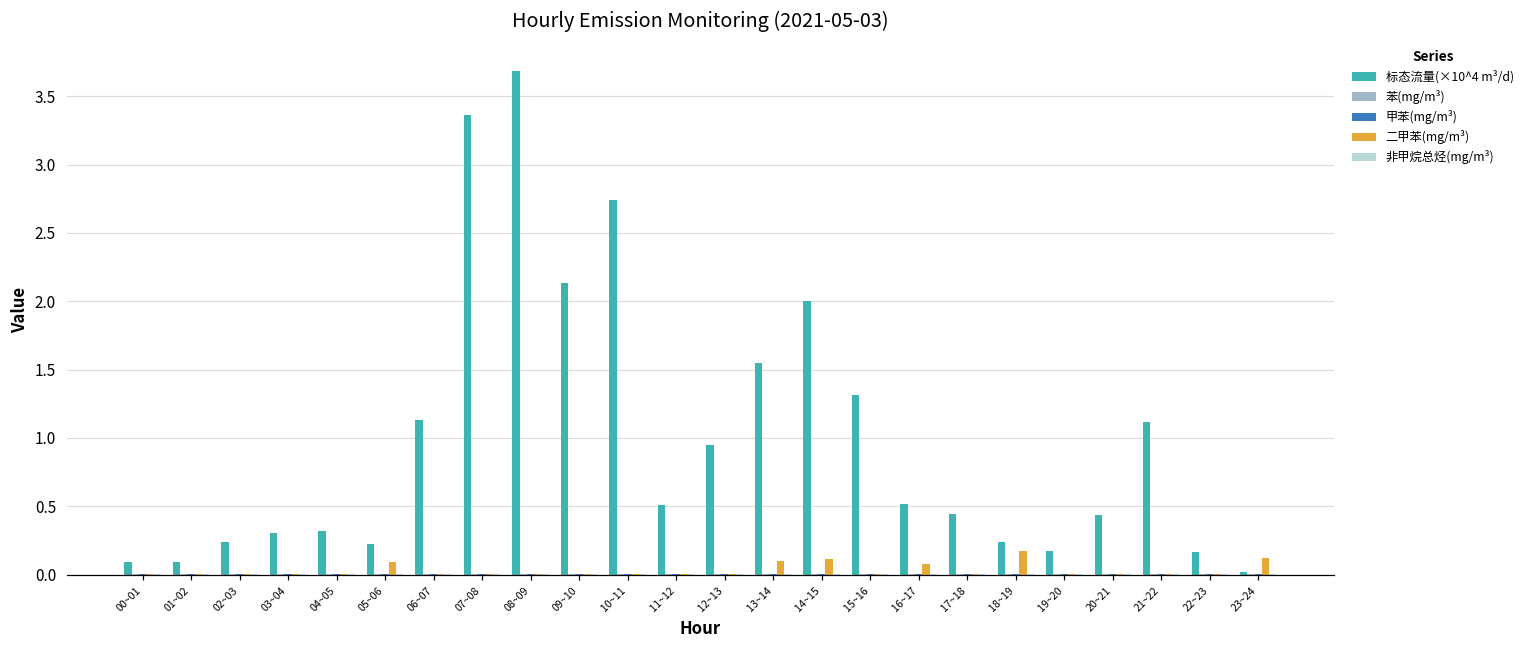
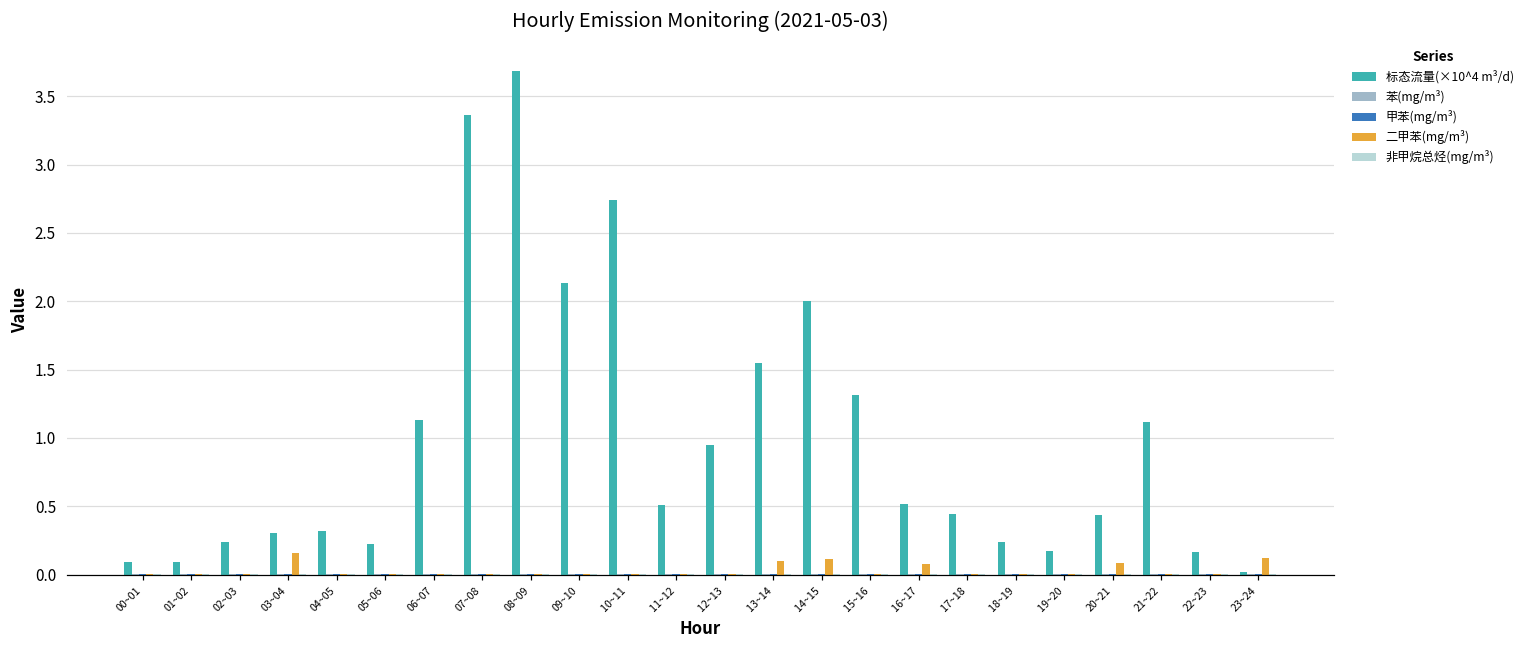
二甲苯(mg/m³), 03~04: 0.00 -> 0.16
二甲苯(mg/m³), 05~06: 0.09 -> 0.00
二甲苯(mg/m³), 18~19: 0.17 -> 0.00
二甲苯(mg/m³), 20~21: 0.00 -> 0.08
